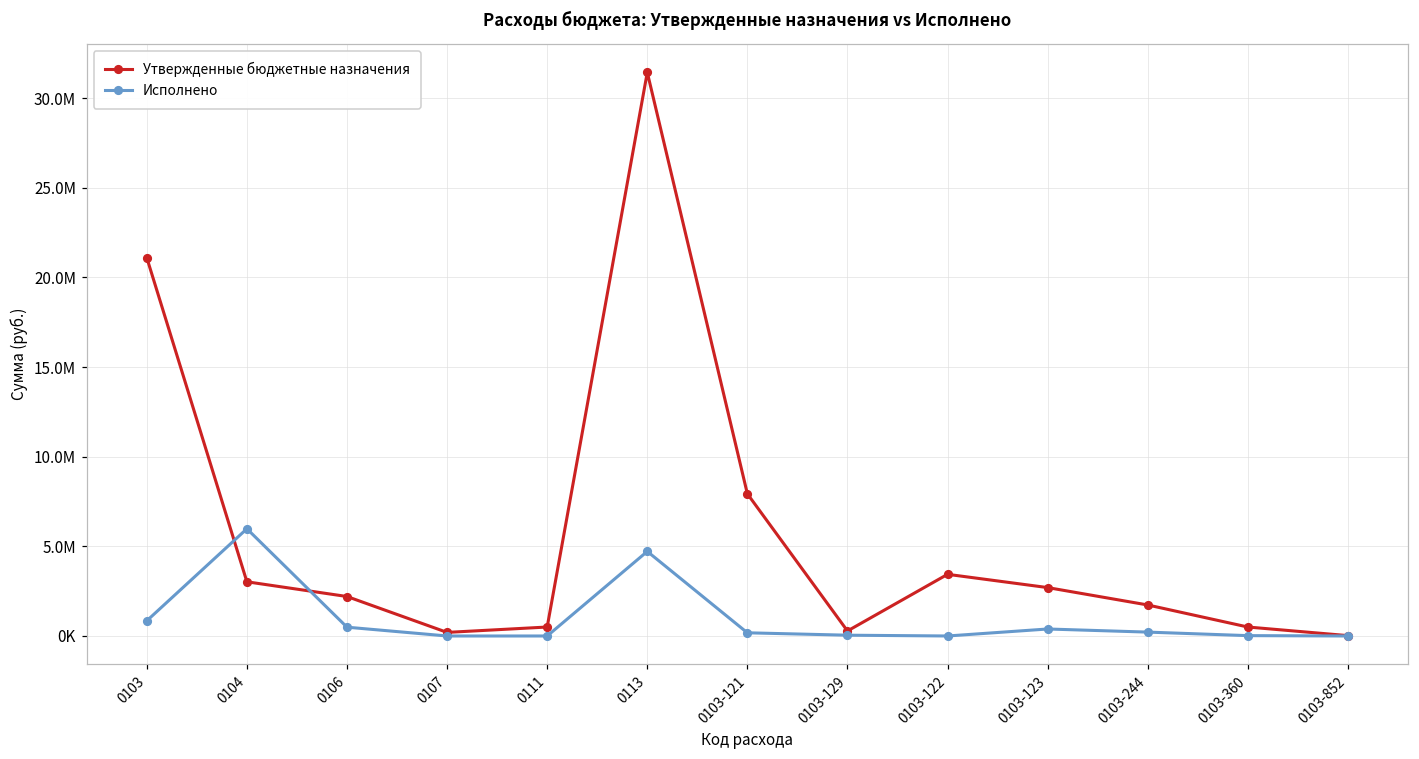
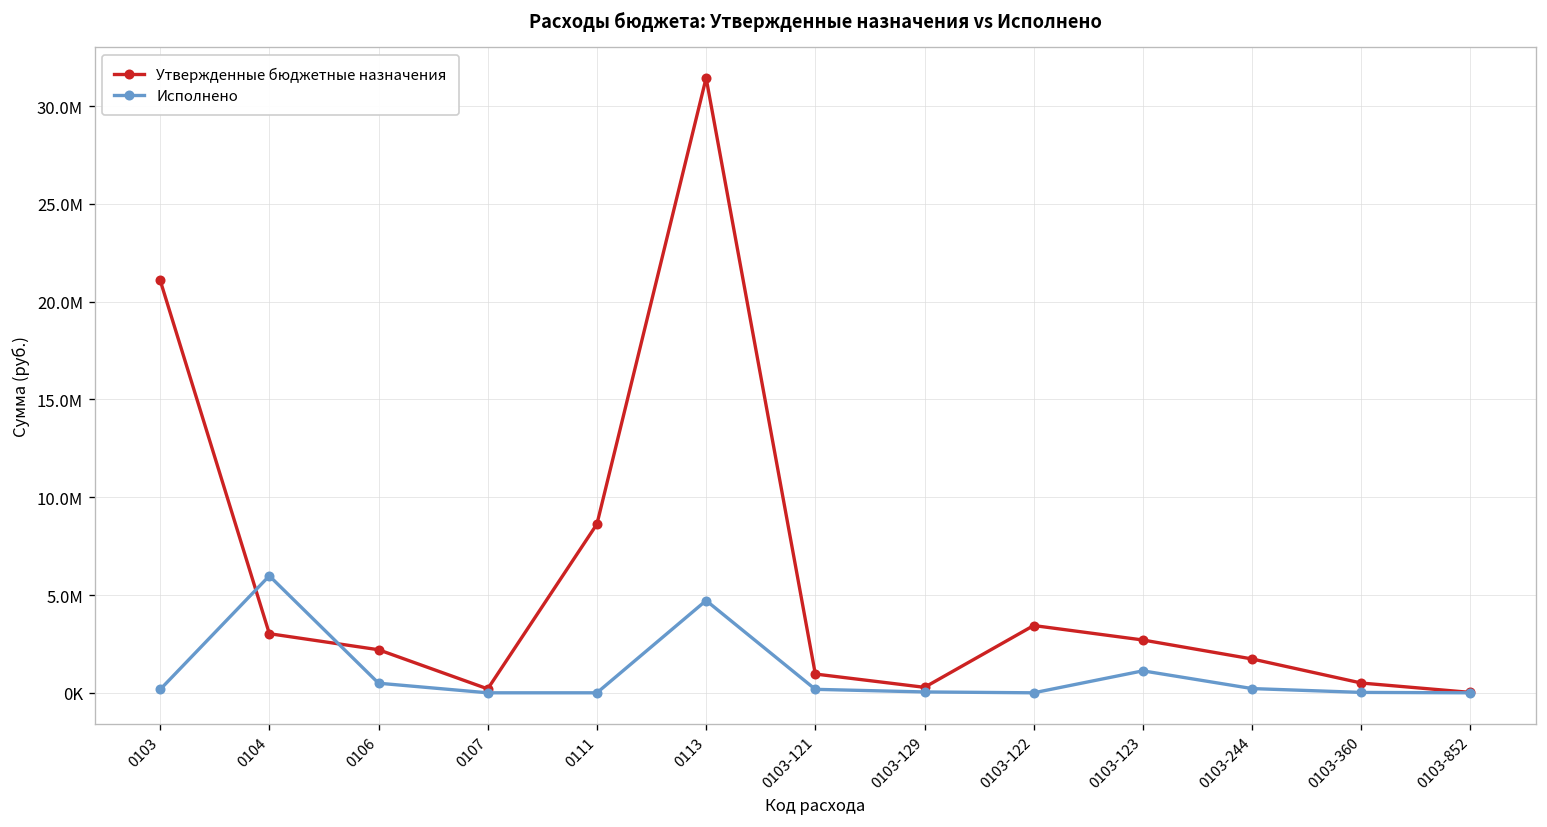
Исполнено, 0103: 800000 -> 200000
Утвержденные бюджетные назначения, 0111: 500000 -> 8600000
Утвержденные бюджетные назначения, 0103-121: 7900000 -> 1000000
Исполнено, 0103-123: 400000 -> 1100000
